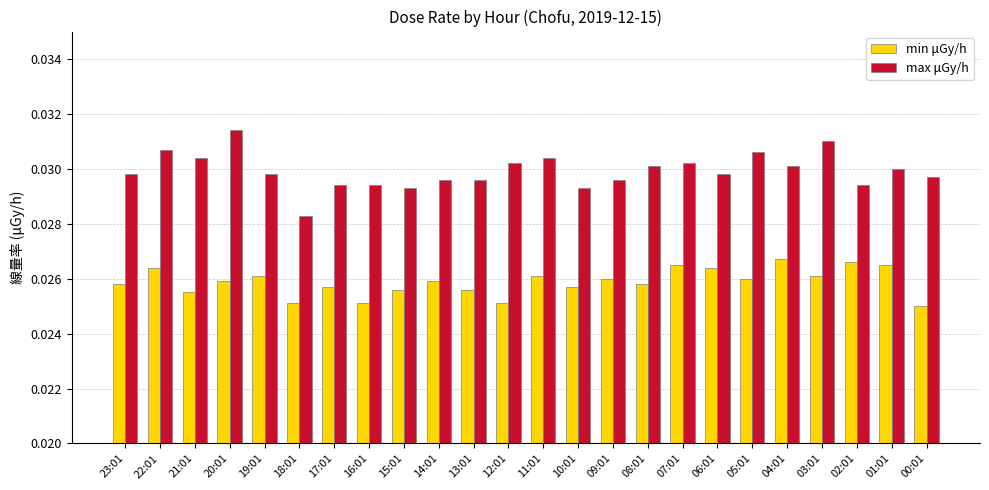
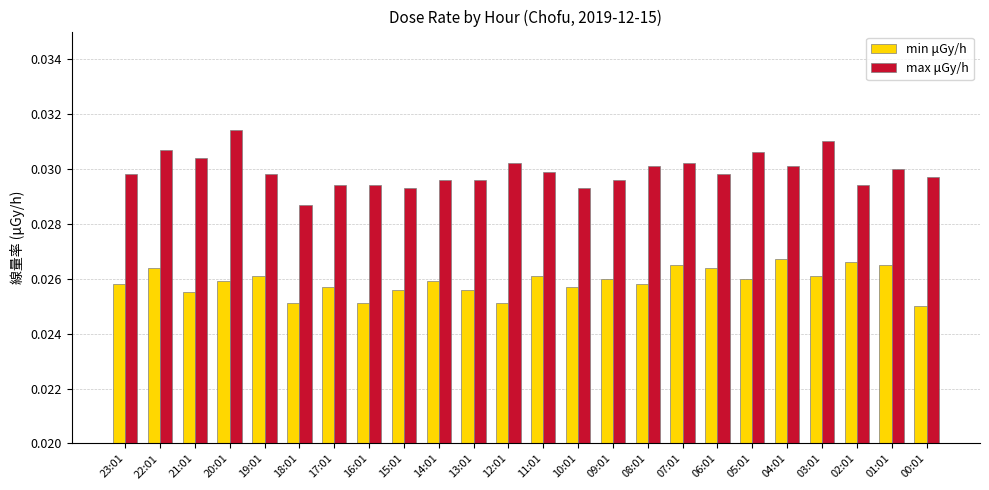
max μGy/h, 18:01: 0.0283 -> 0.0287
max μGy/h, 11:01: 0.0304 -> 0.0299
